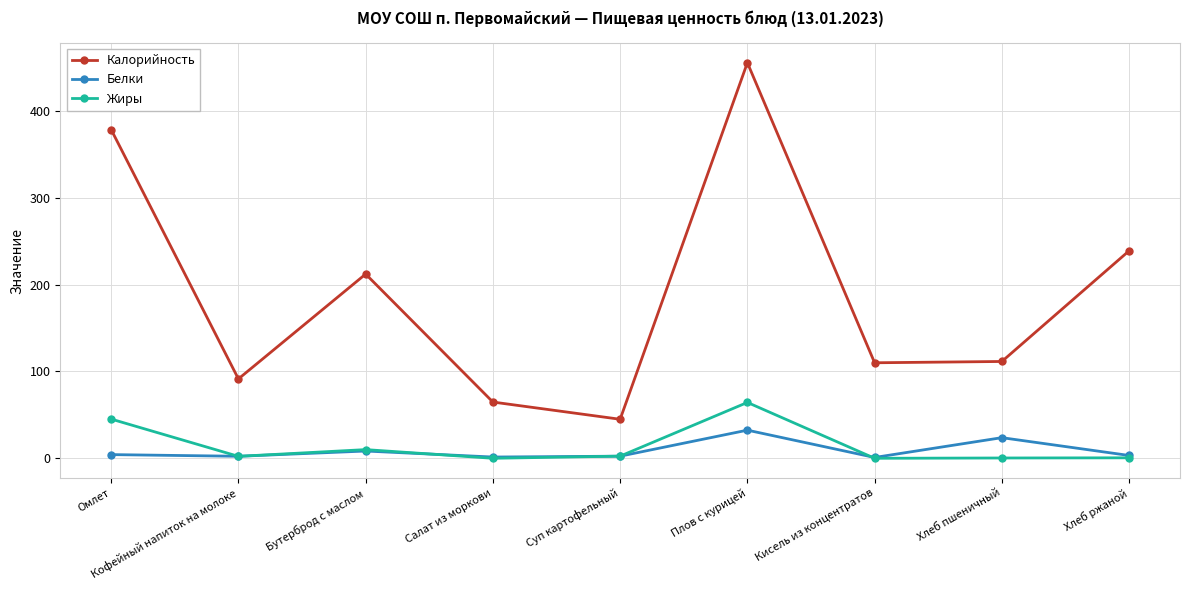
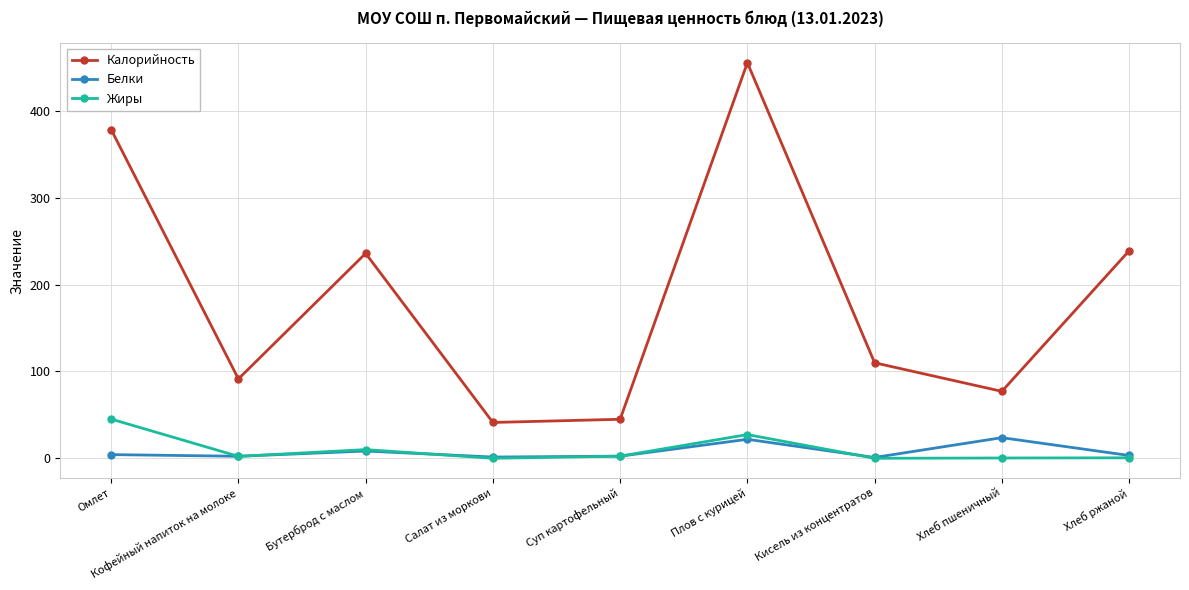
Калорийность, Бутерброд с маслом: 210 -> 240
Калорийность, Салат из моркови: 60 -> 40
Белки, Плов с курицей: 30 -> 20
Жиры, Плов с курицей: 60 -> 30
Калорийность, Хлеб пшеничный: 110 -> 80
